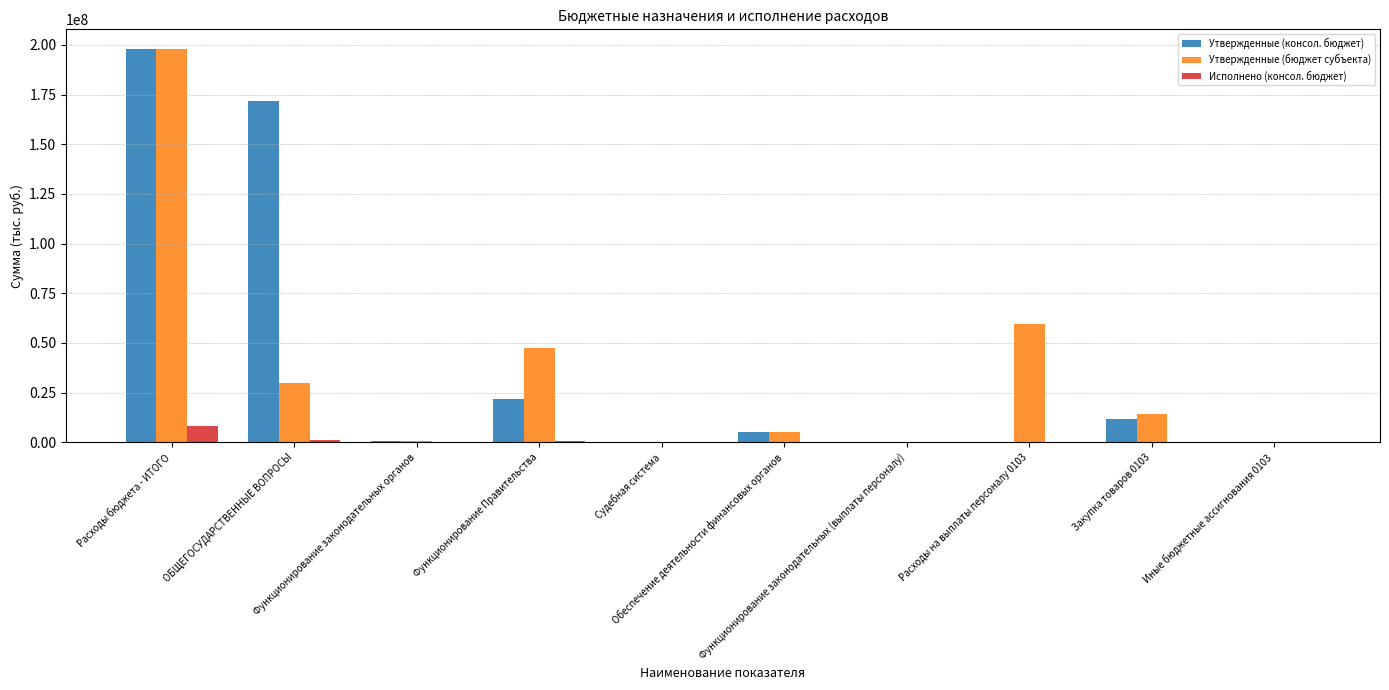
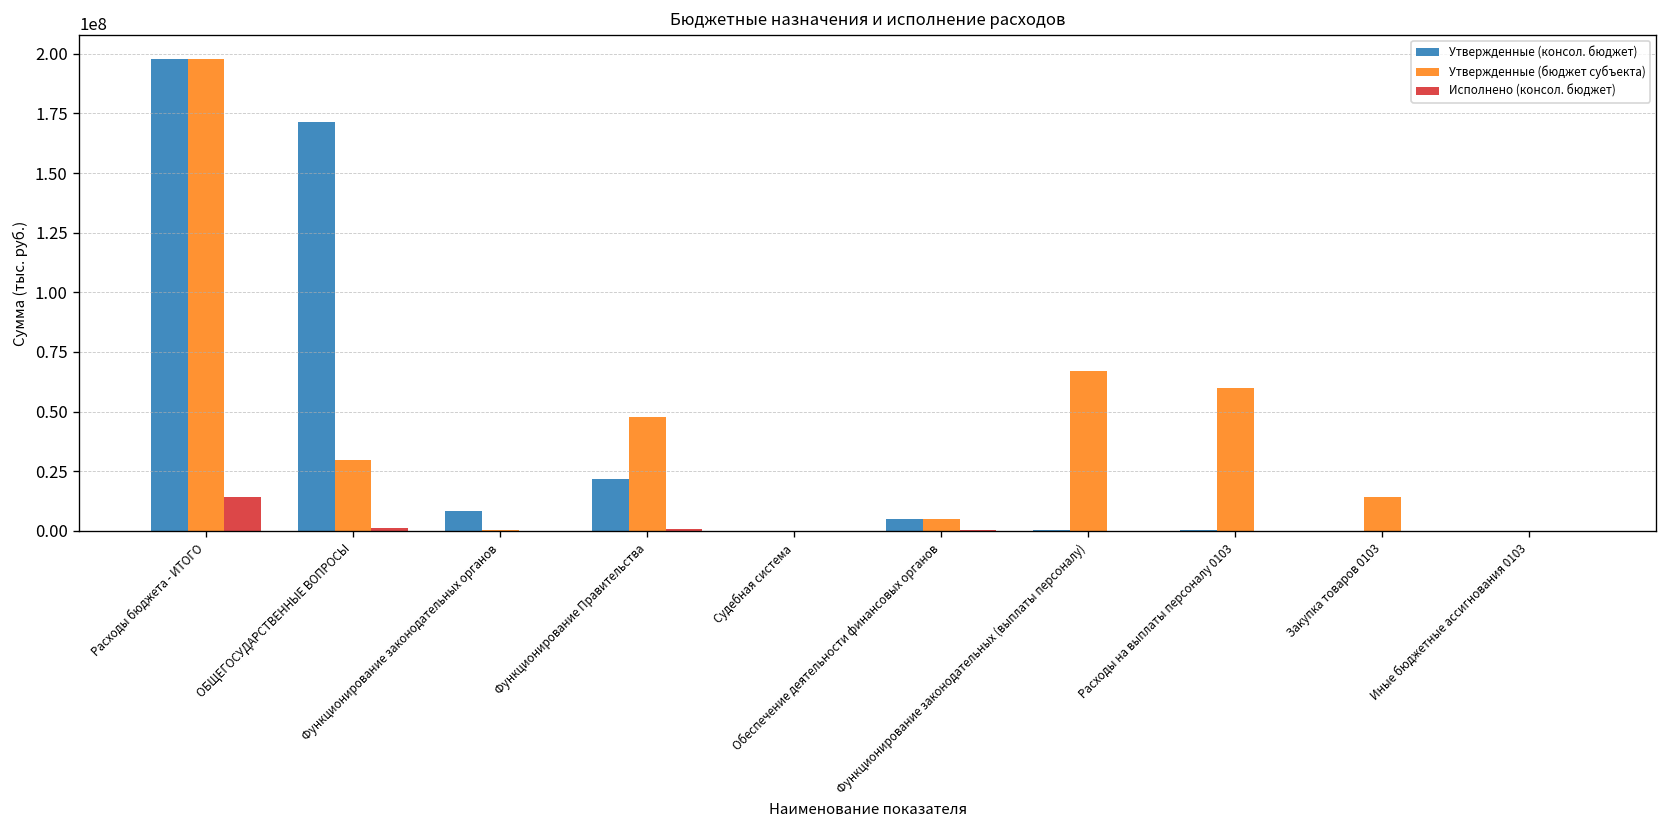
Исполнено (консол. бюджет), Расходы бюджета - ИТОГО: 8000000 -> 14000000
Утвержденные (консол. бюджет), Функционирование законодательных органов: 0 -> 8000000
Утвержденные (бюджет субъекта), Функционирование законодательных (выплаты персоналу): 0 -> 67000000
Утвержденные (консол. бюджет), Закупка товаров 0103: 12000000 -> 0
